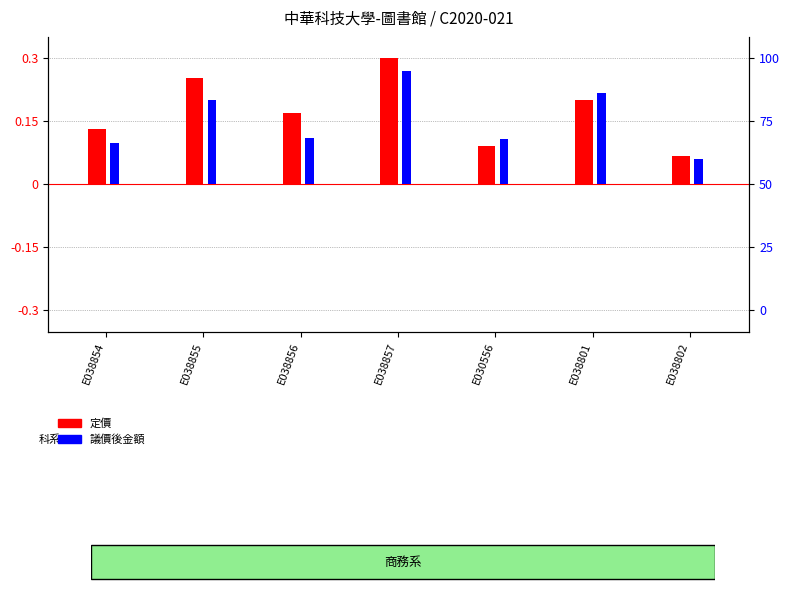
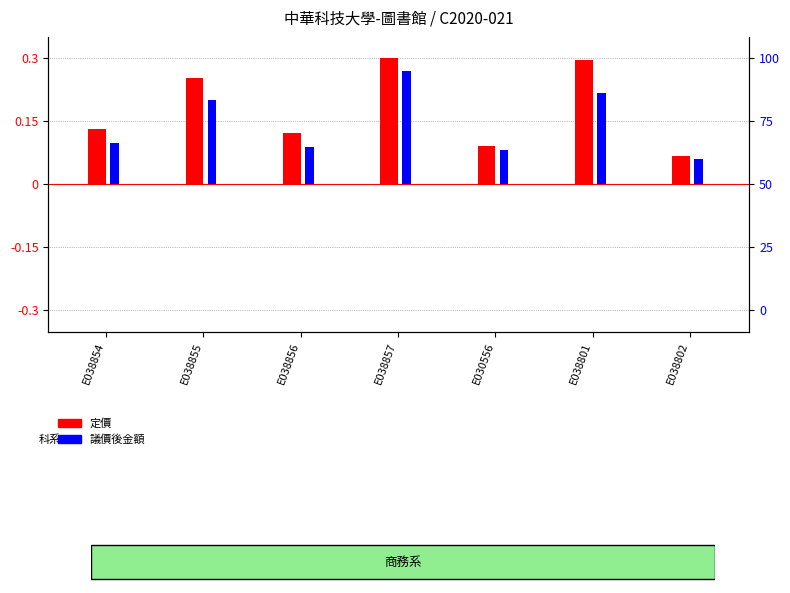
定價, E038856: 0.17 -> 0.12
議價後金額, E038856: 0.11 -> 0.09
議價後金額, E030556: 0.11 -> 0.08
定價, E038801: 0.20 -> 0.30
